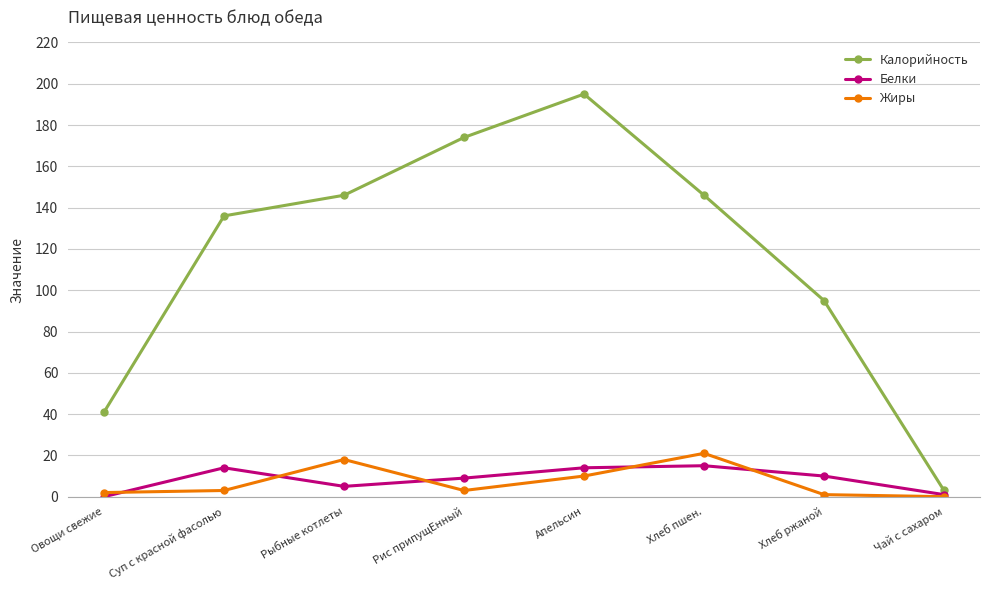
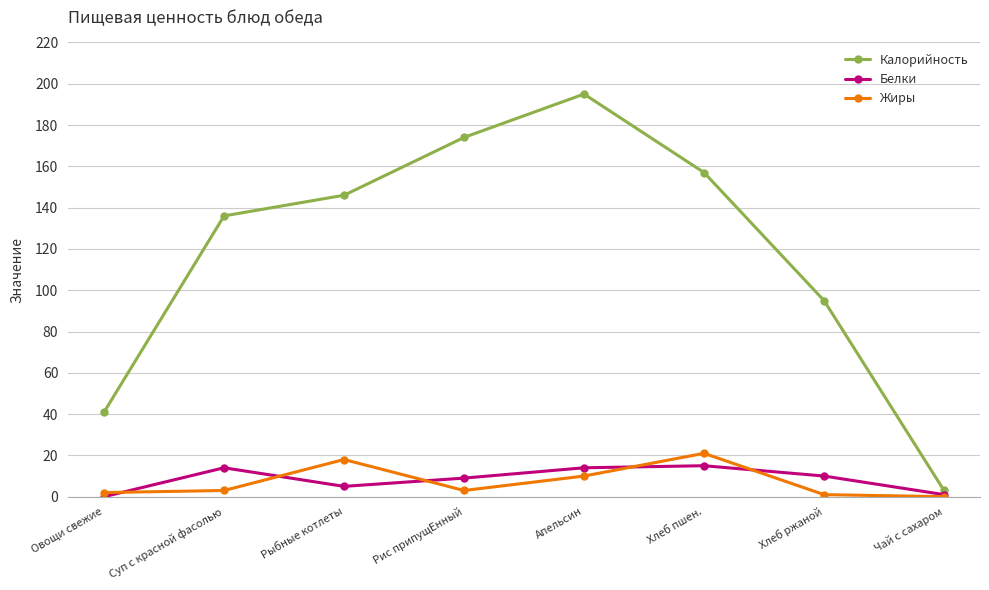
Калорийность, Хлеб пшен.: 146 -> 157
